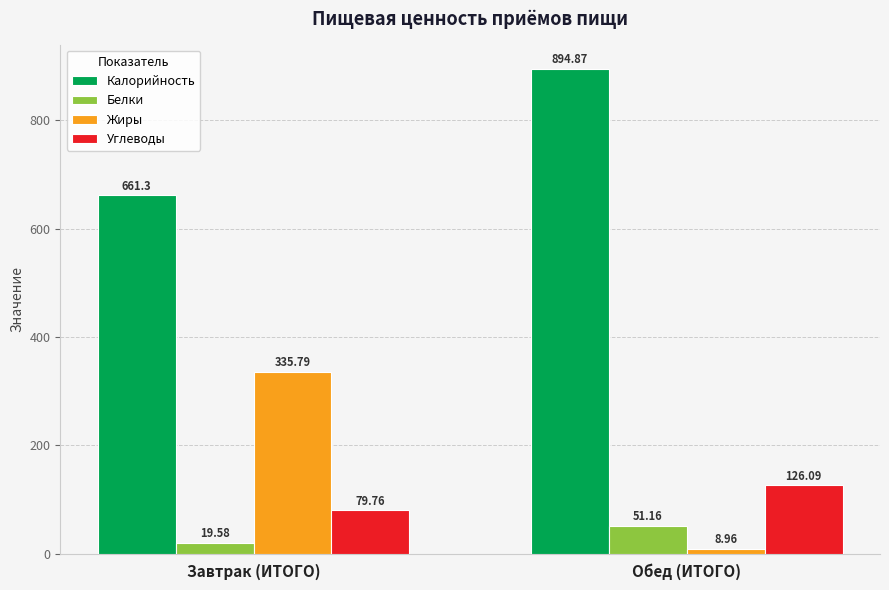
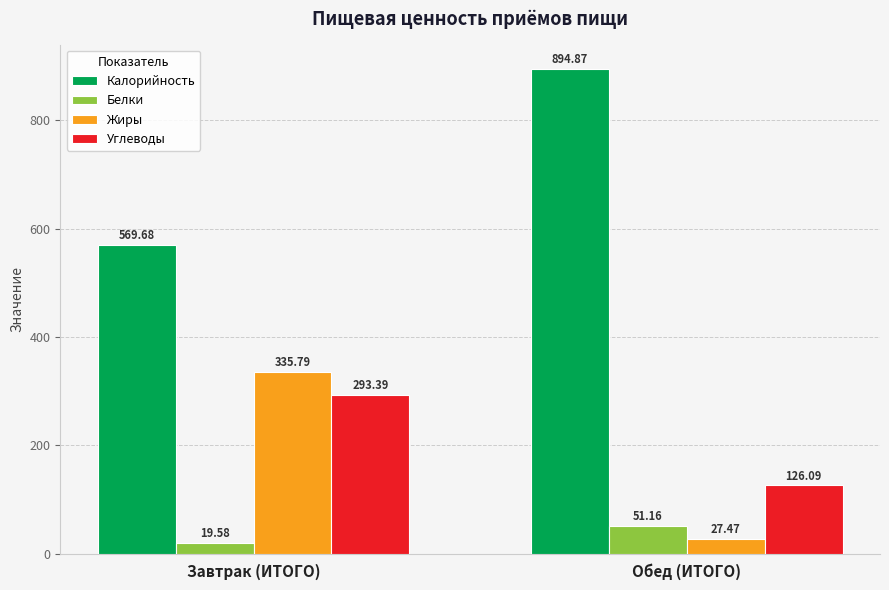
Калорийность, Завтрак (ИТОГО): 661.3 -> 569.68
Углеводы, Завтрак (ИТОГО): 79.76 -> 293.39
Жиры, Обед (ИТОГО): 8.96 -> 27.47
